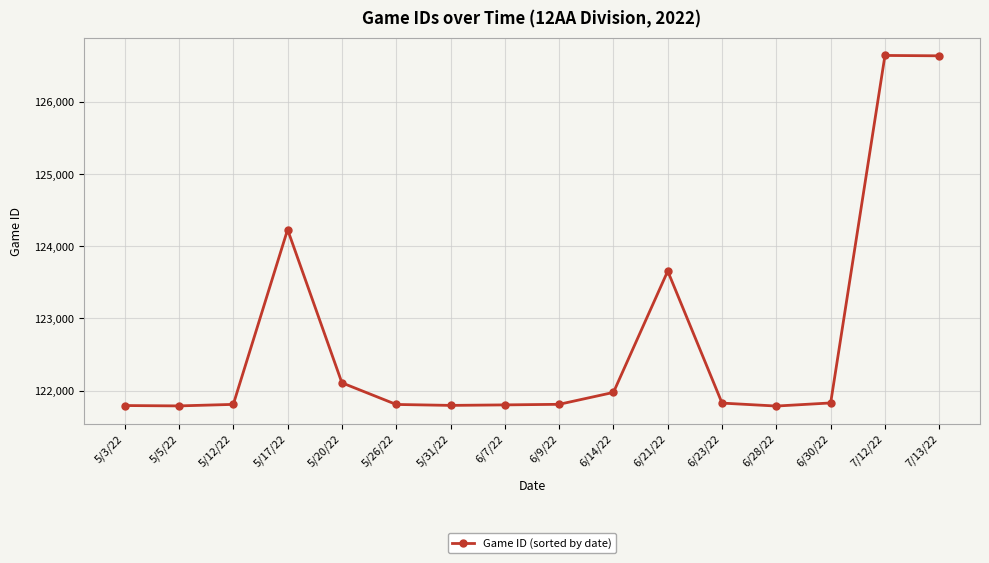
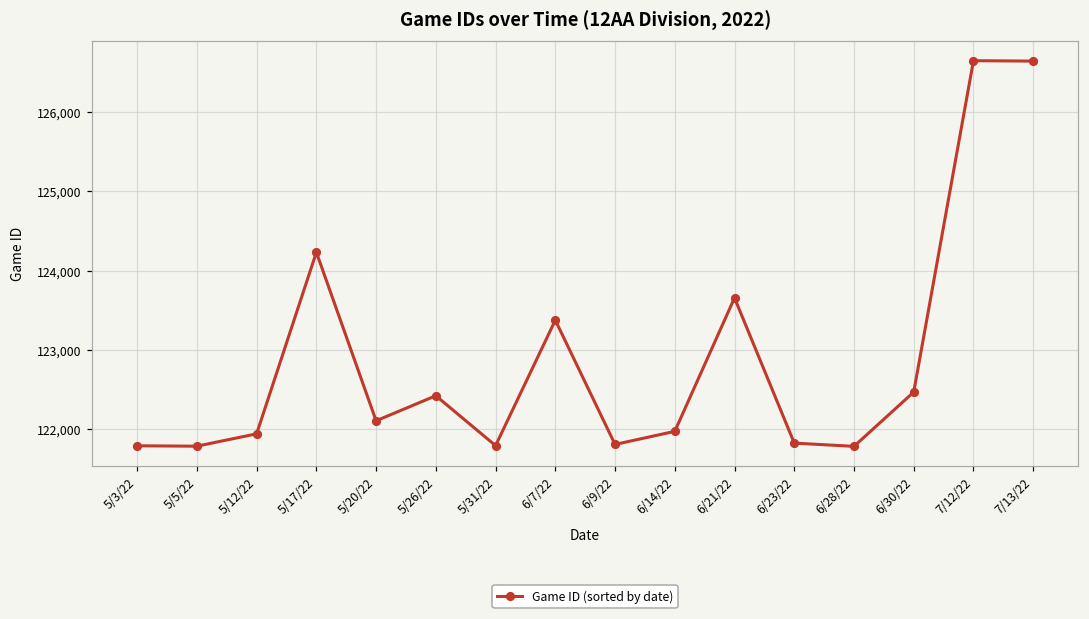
5/12/22: 121,800 -> 121,900
5/26/22: 121,800 -> 122,400
6/7/22: 121,800 -> 123,400
6/30/22: 121,800 -> 122,500
